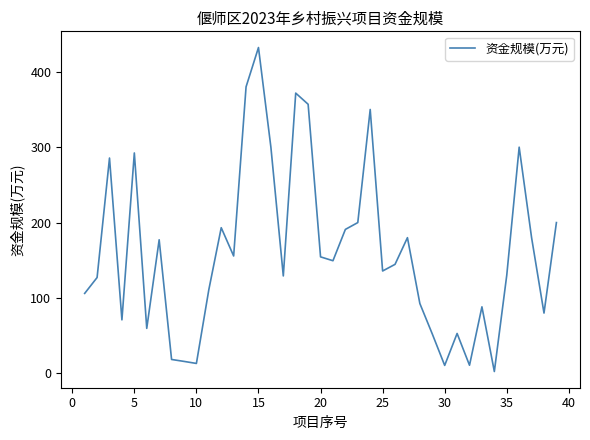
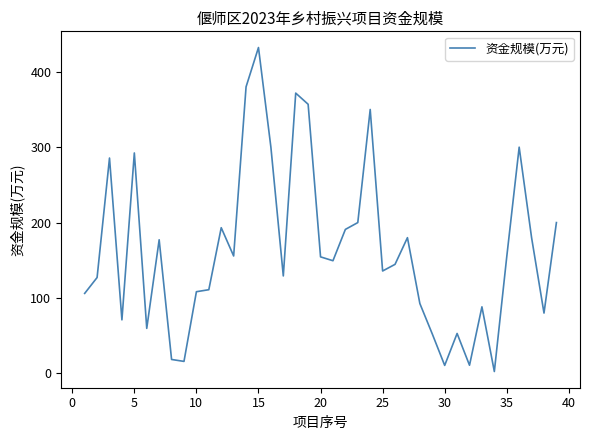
10: 10 -> 110
35: 130 -> 150
